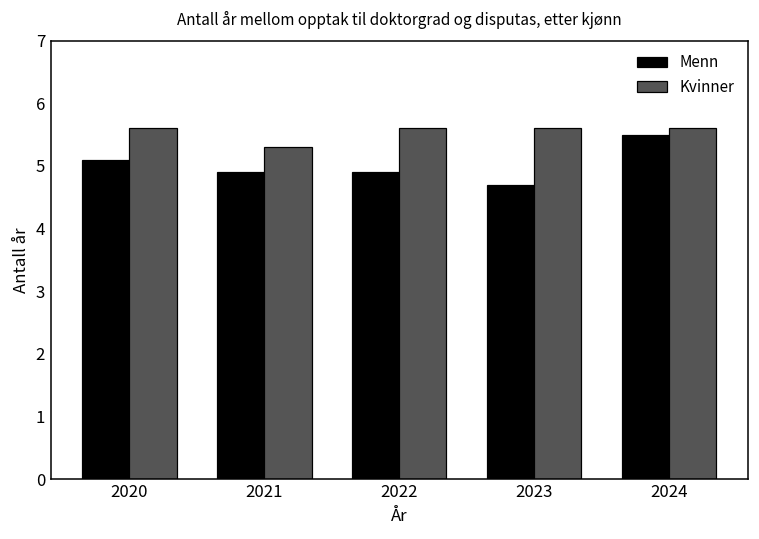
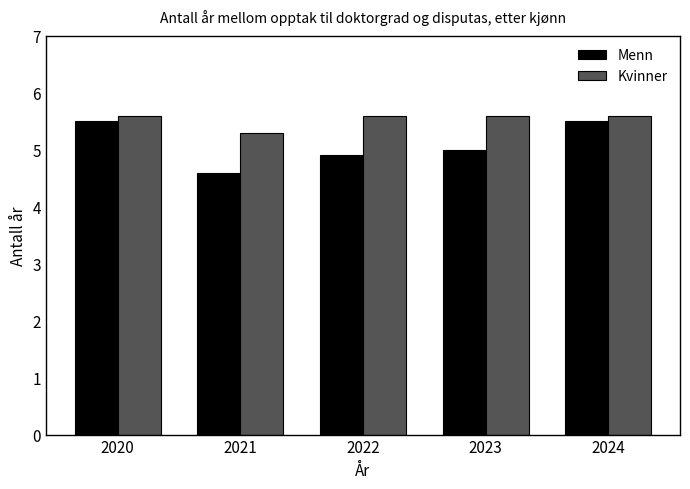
Menn, 2020: 5.1 -> 5.5
Menn, 2021: 4.9 -> 4.6
Menn, 2023: 4.7 -> 5.0
